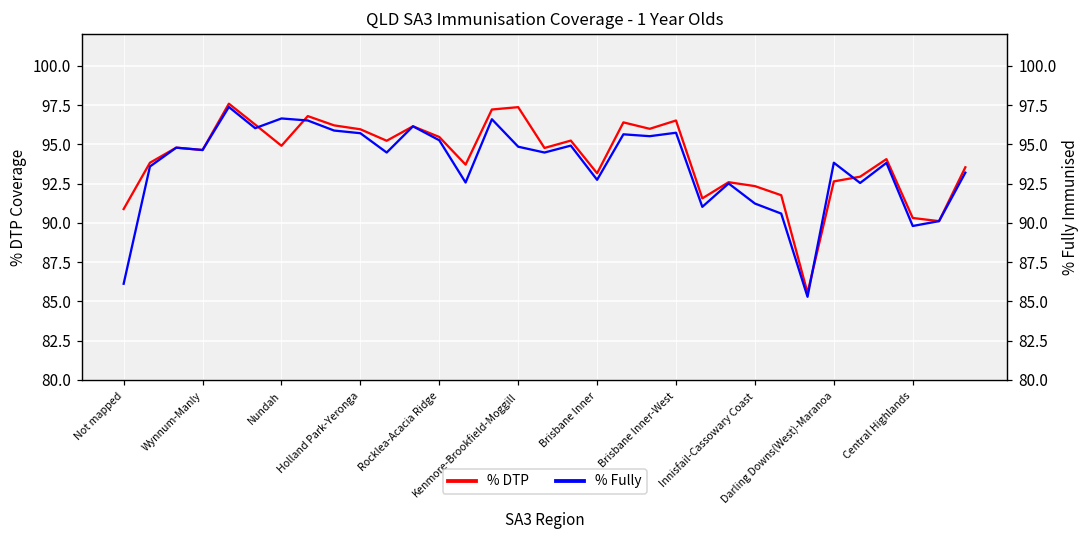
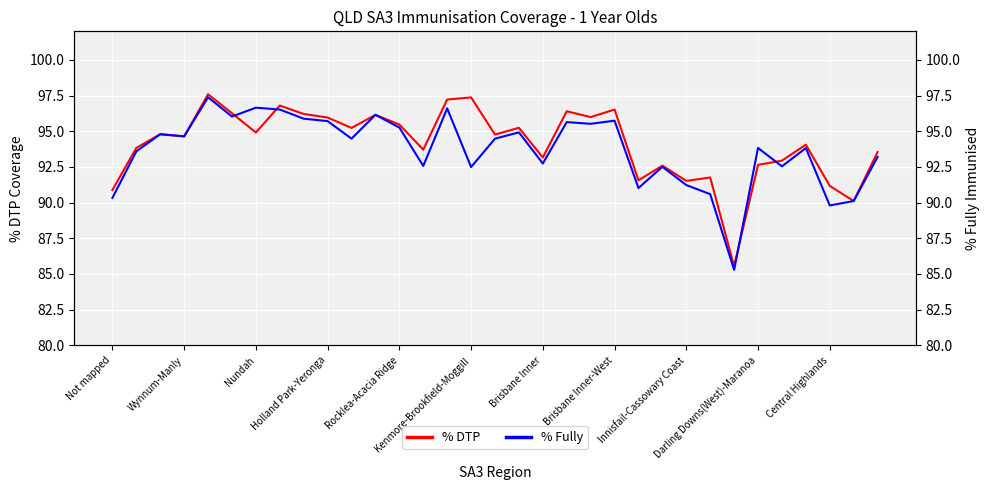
% DTP, Innisfail-Cassowary Coast: 92.3 -> 91.5
% DTP, Central Highlands: 90.3 -> 91.2
% Fully, Not mapped: 86.1 -> 90.3
% Fully, Kenmore-Brookfield-Moggill: 94.9 -> 92.5
